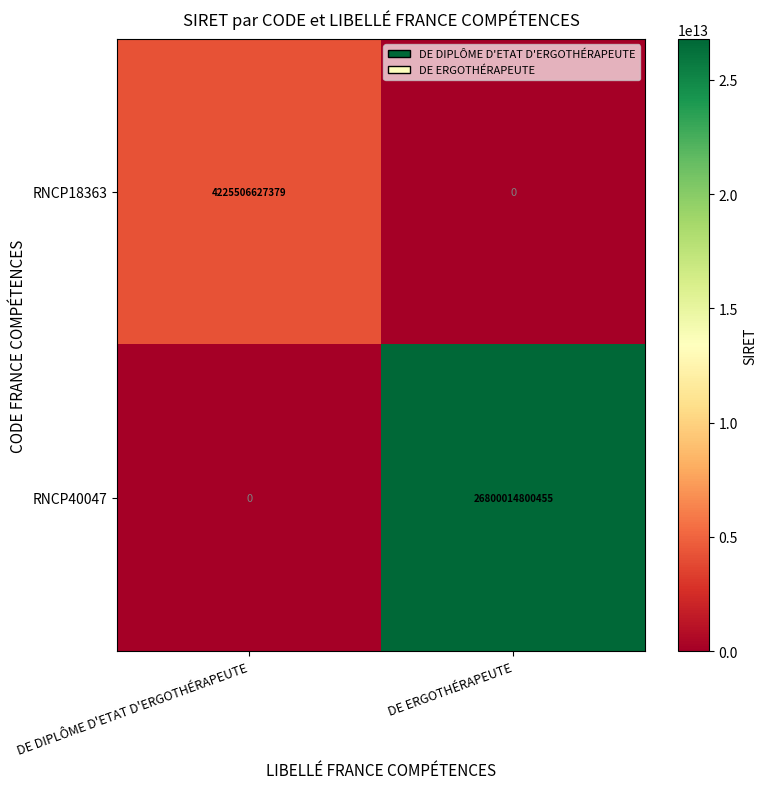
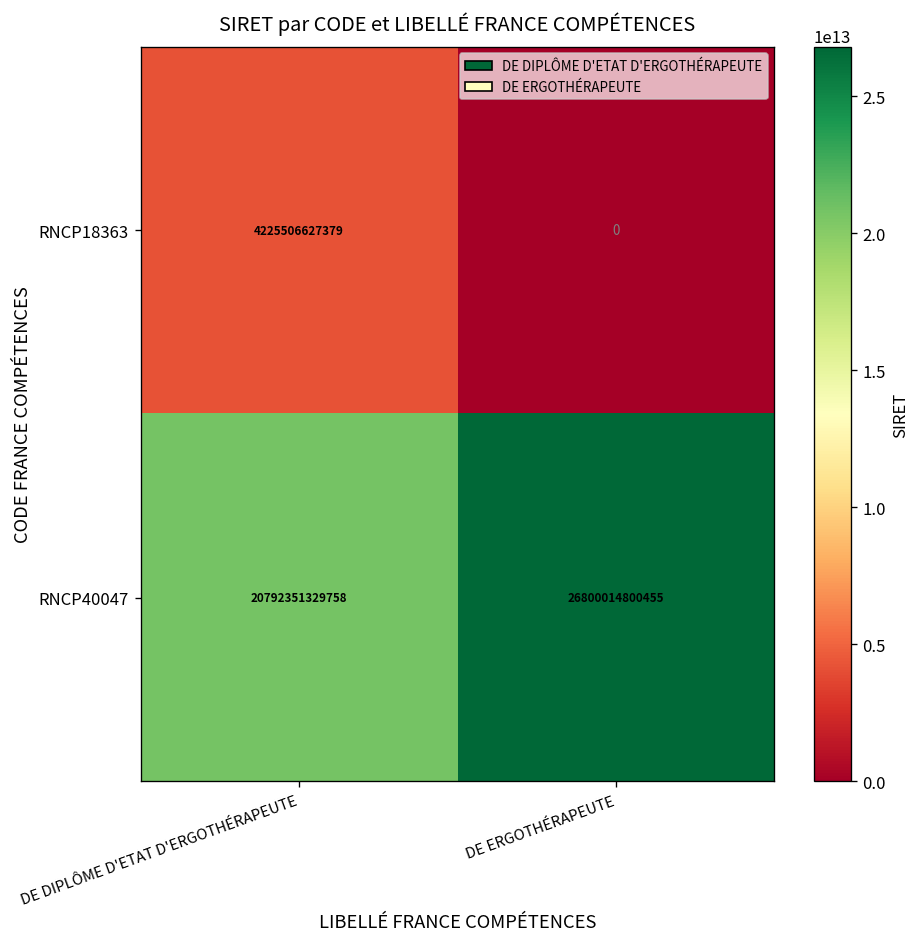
RNCP40047, DE DIPLÔME D'ETAT D'ERGOTHÉRAPEUTE: 0 -> 20792351329758
